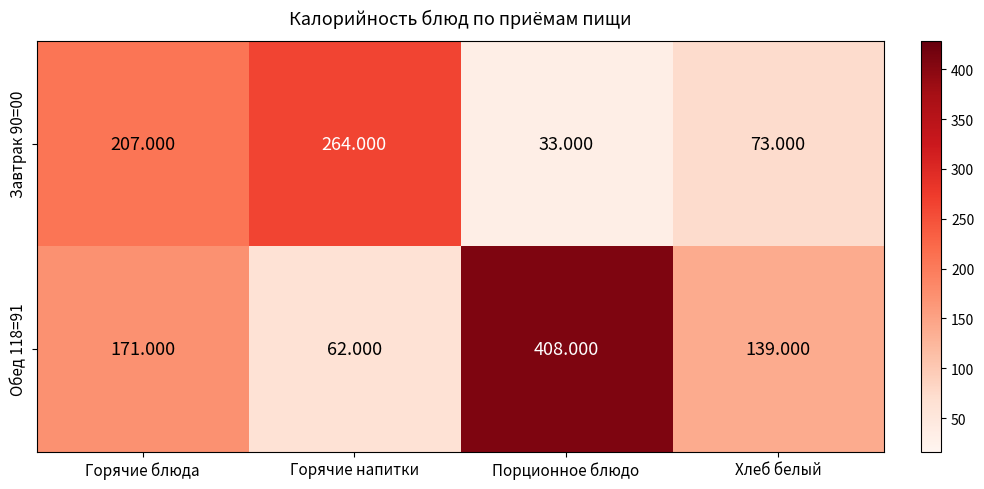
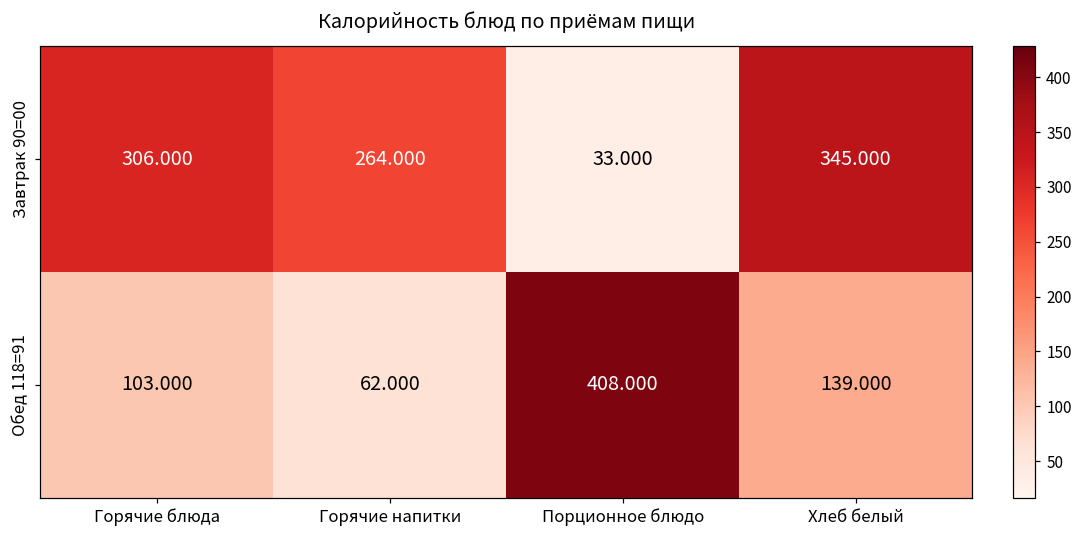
Завтрак 90=00, Горячие блюда: 207.000 -> 306.000
Завтрак 90=00, Хлеб белый: 73.000 -> 345.000
Обед 118=91, Горячие блюда: 171.000 -> 103.000
